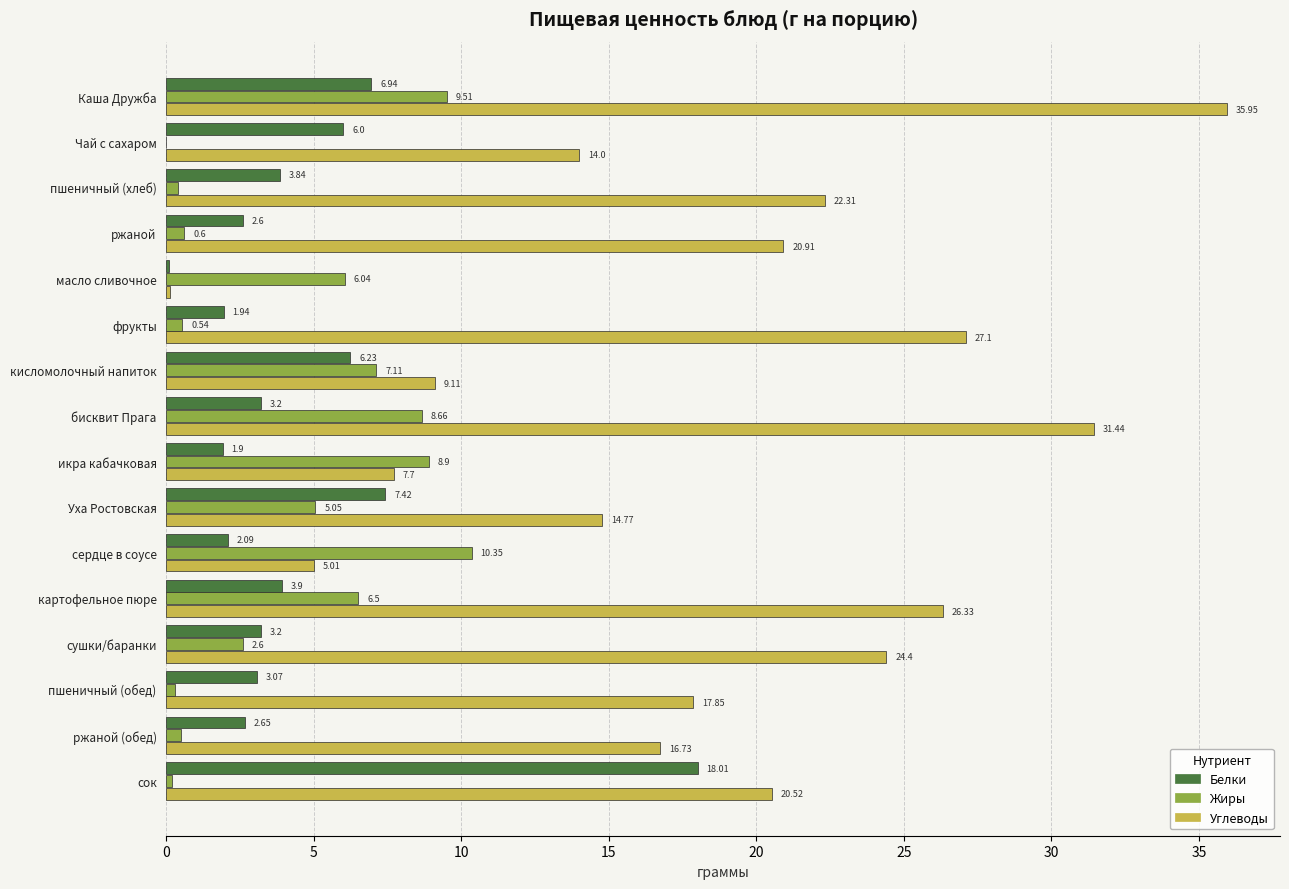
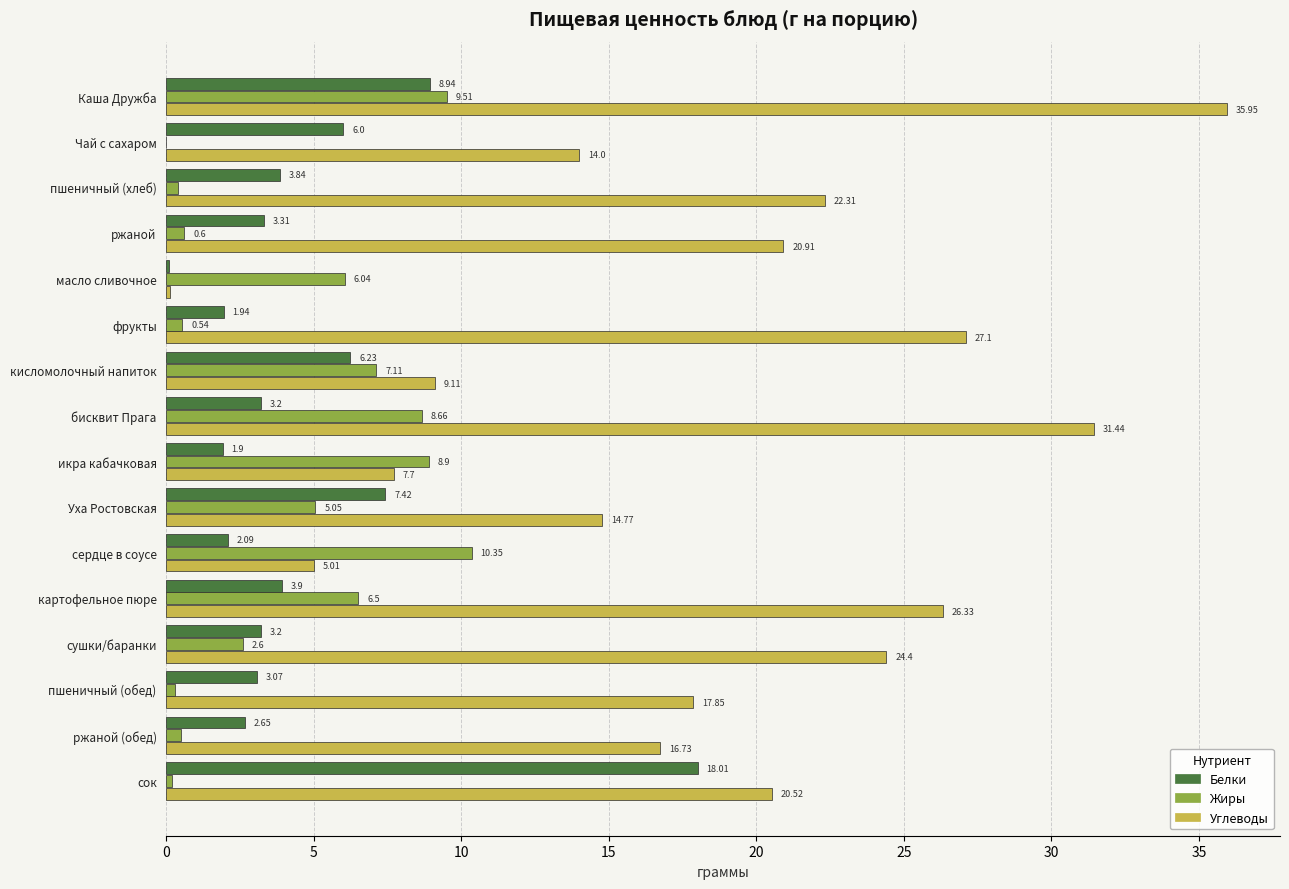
Белки, Каша Дружба: 6.94 -> 8.94
Белки, ржаной: 2.6 -> 3.31
